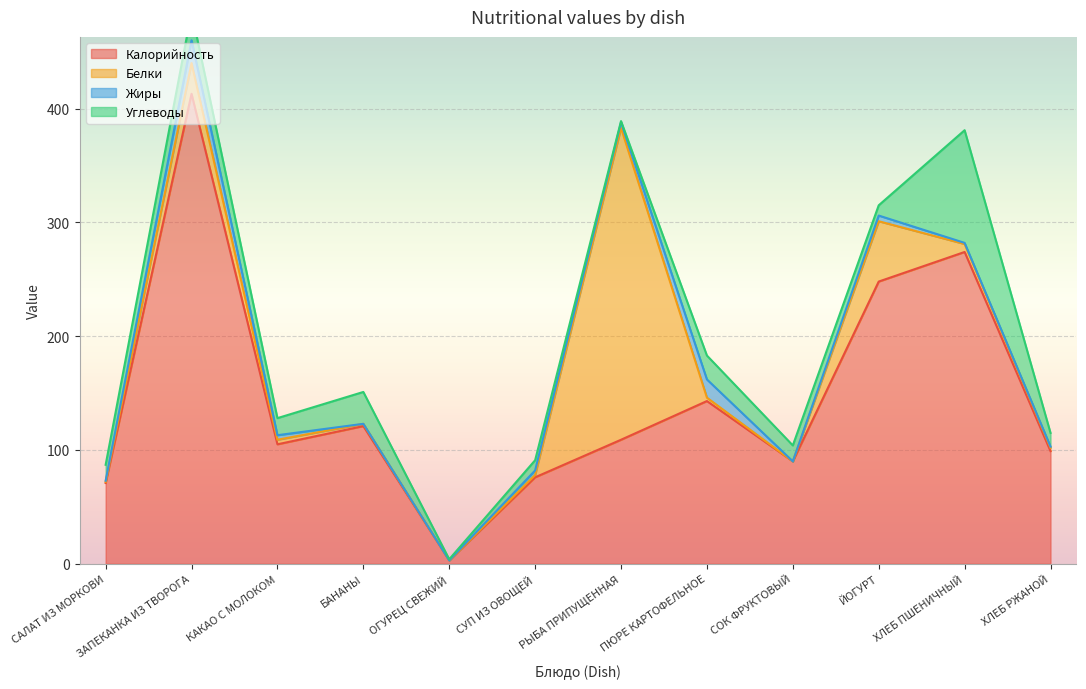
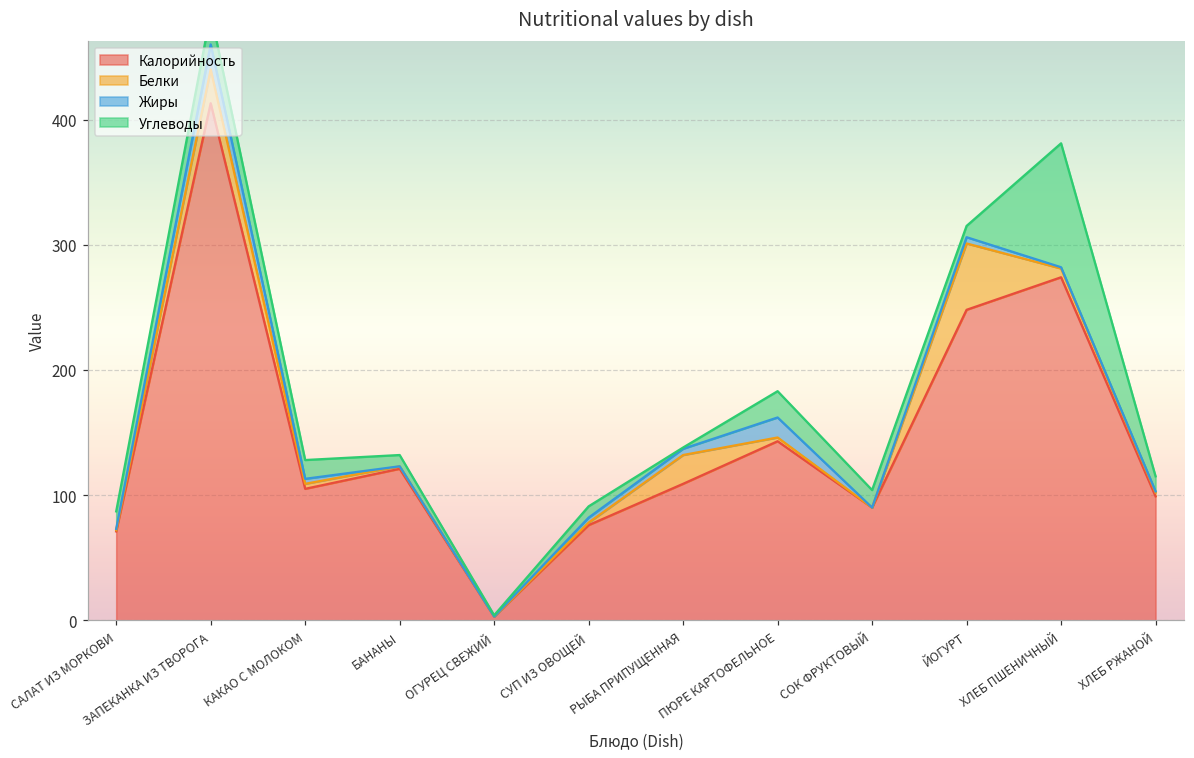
Углеводы, БАНАНЫ: 28 -> 9
Белки, РЫБА ПРИПУЩЕННАЯ: 274 -> 23
